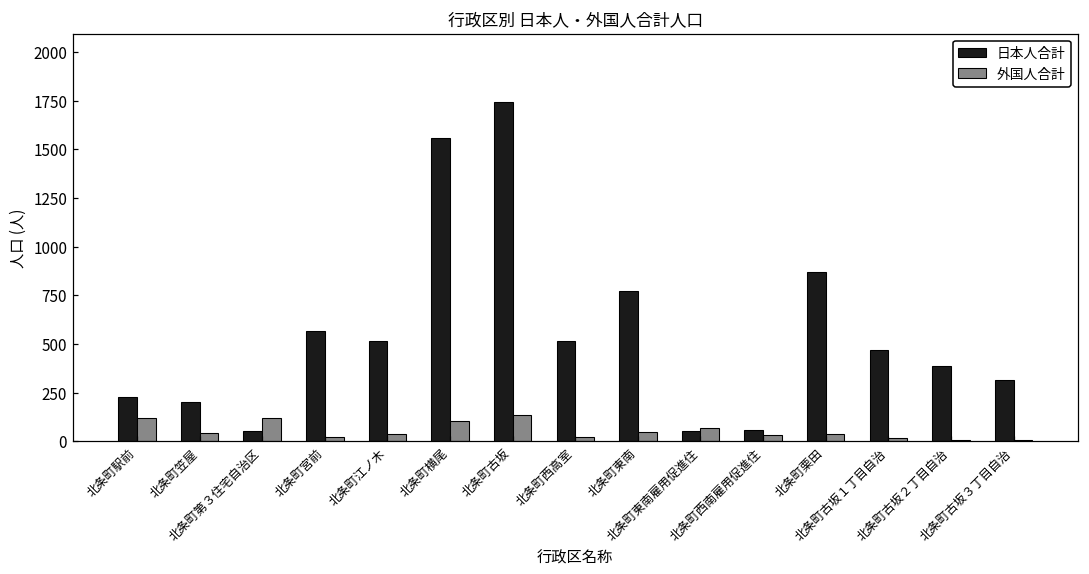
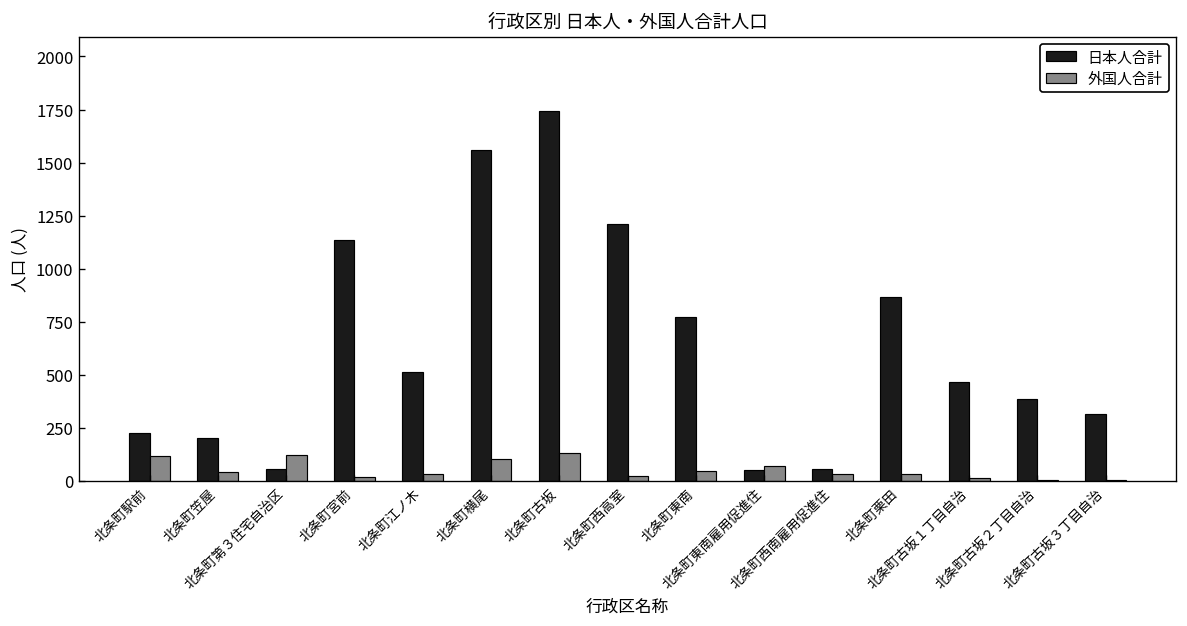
日本人合計, 北条町宮前: 560 -> 1140
日本人合計, 北条町西高室: 520 -> 1210
